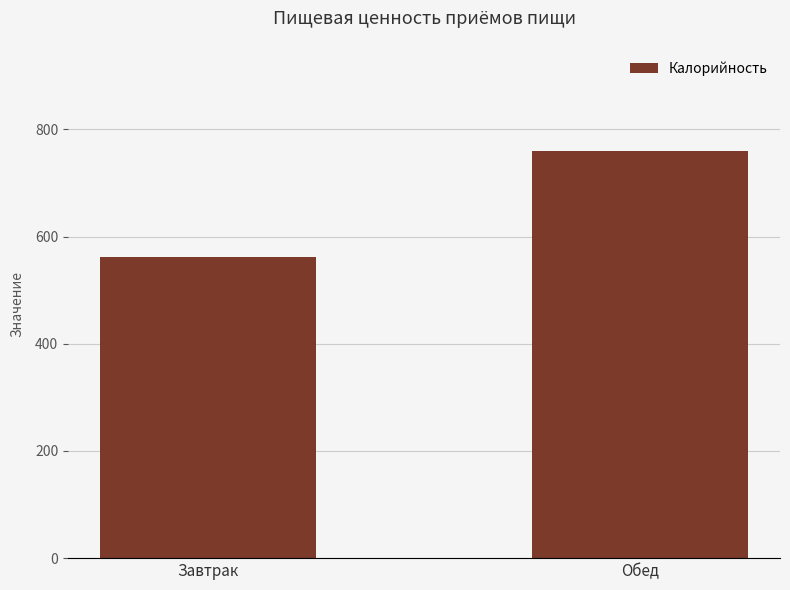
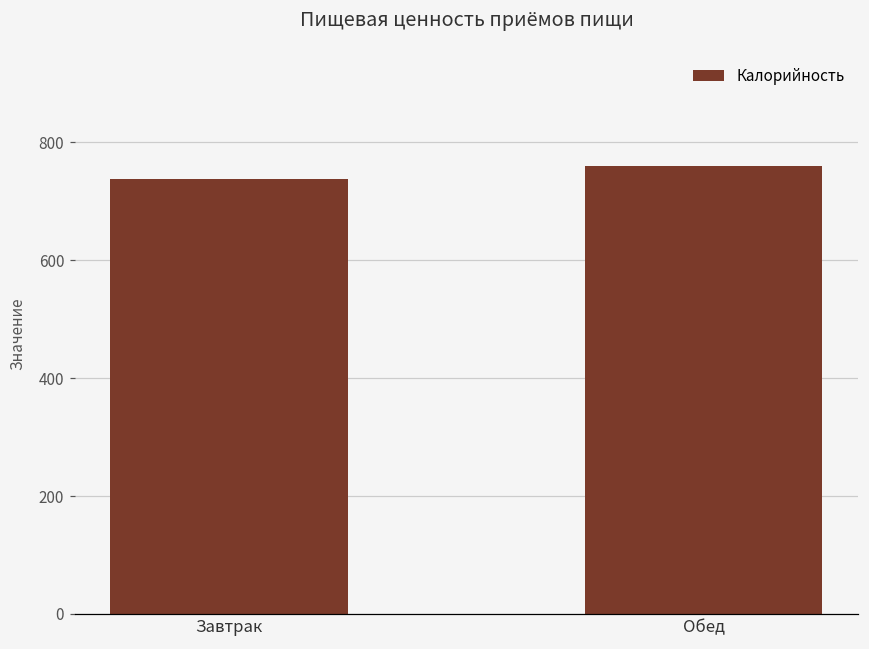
Завтрак: 560 -> 740
